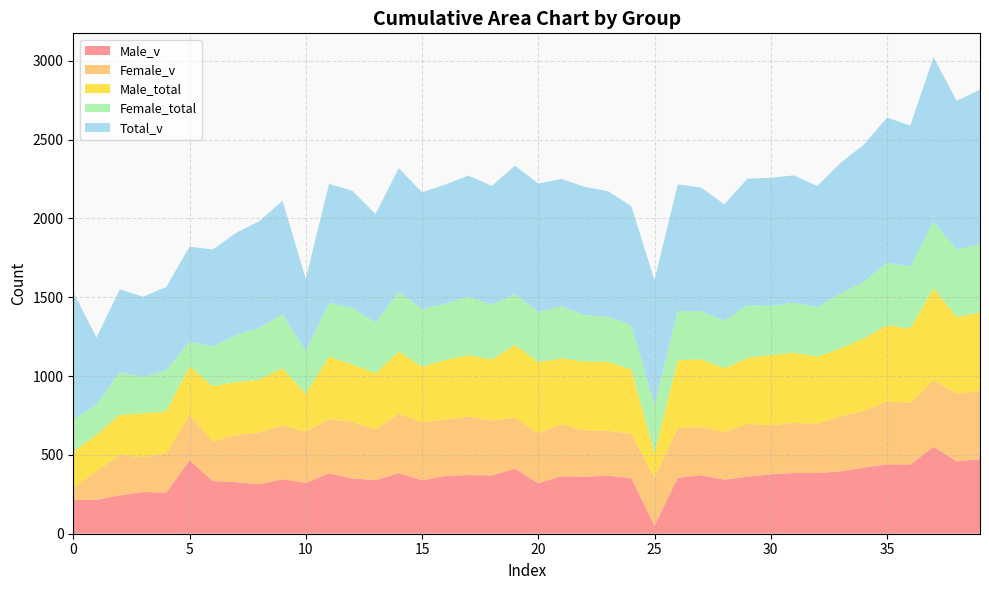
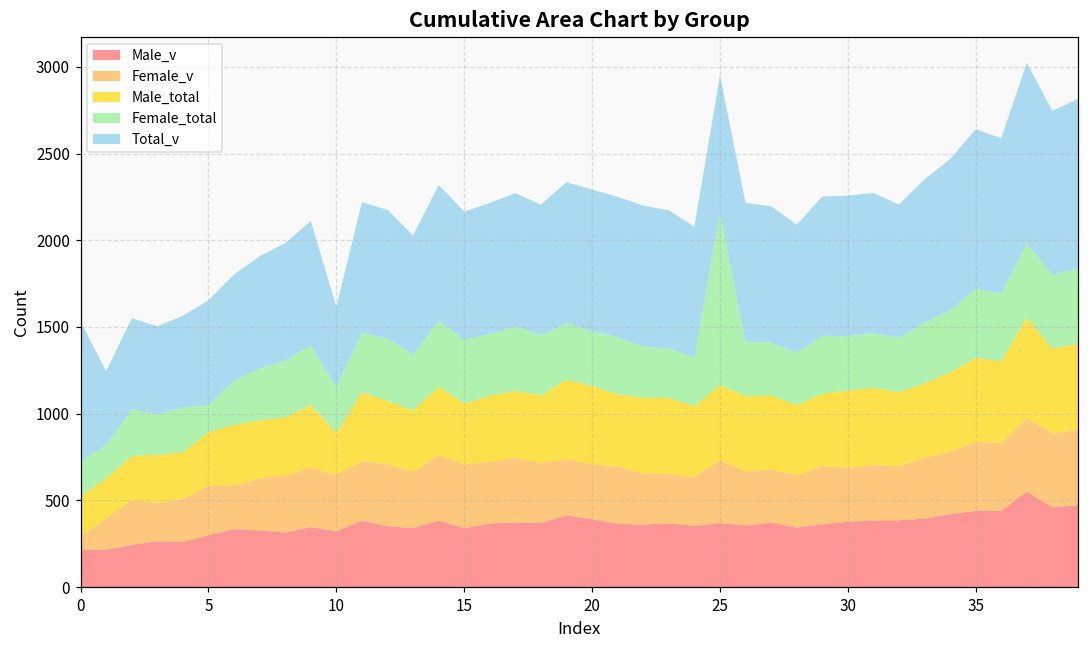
Male_v, 5: 470 -> 300
Male_v, 20: 320 -> 390
Male_v, 25: 50 -> 370
Female_v, 25: 310 -> 360
Male_total, 25: 150 -> 430
Female_total, 25: 310 -> 990
